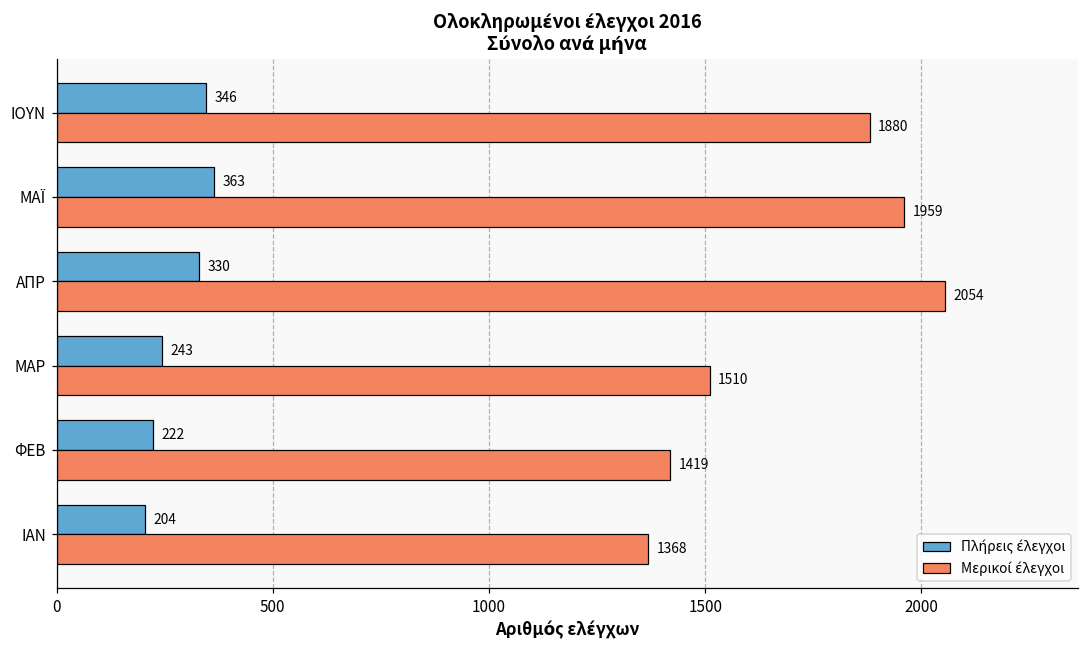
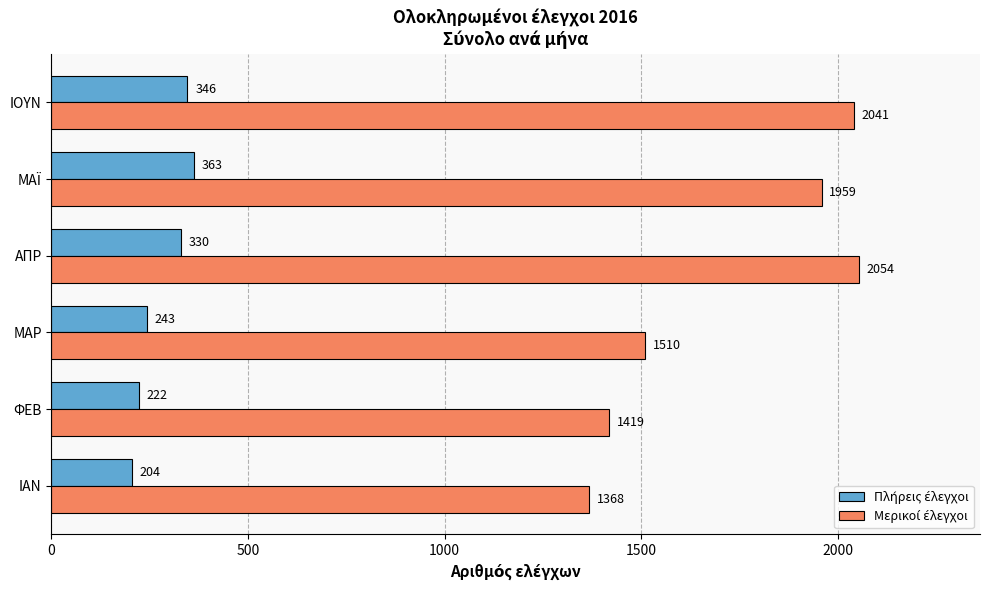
Μερικοί έλεγχοι, ΙΟΥΝ: 1880 -> 2041
